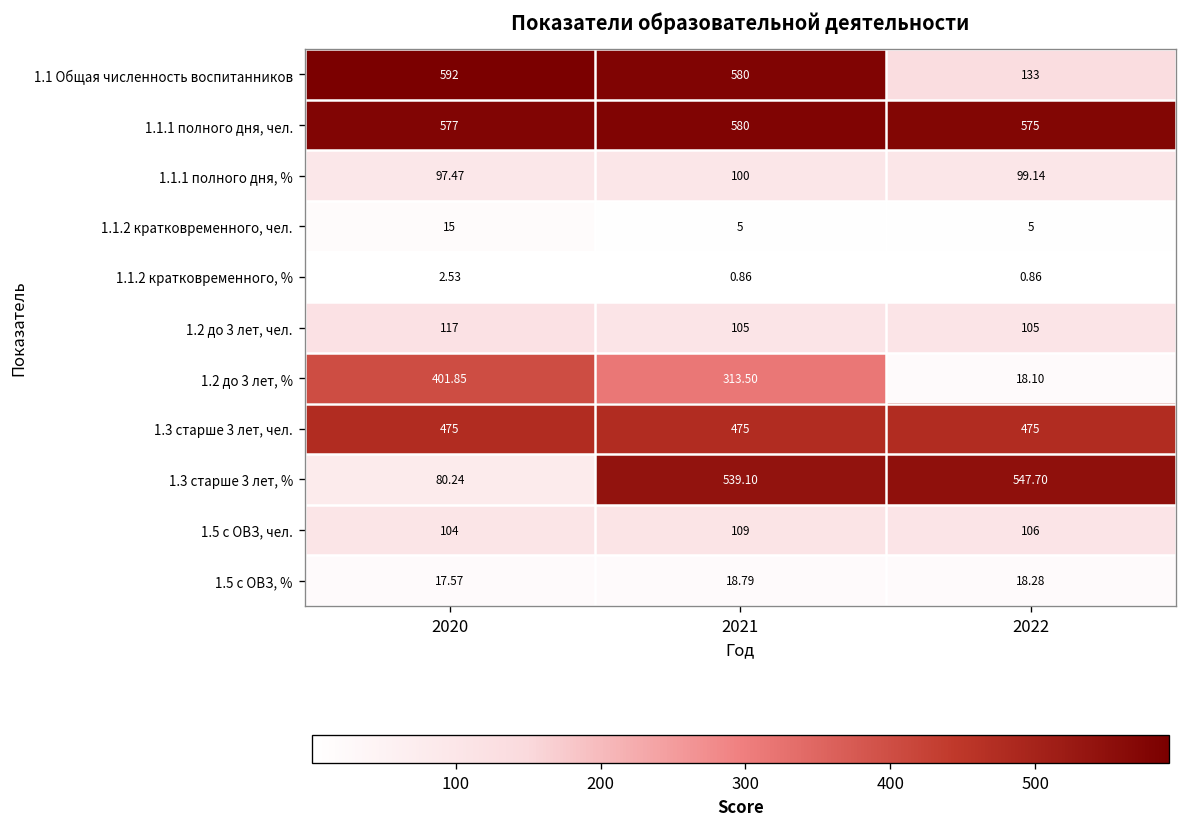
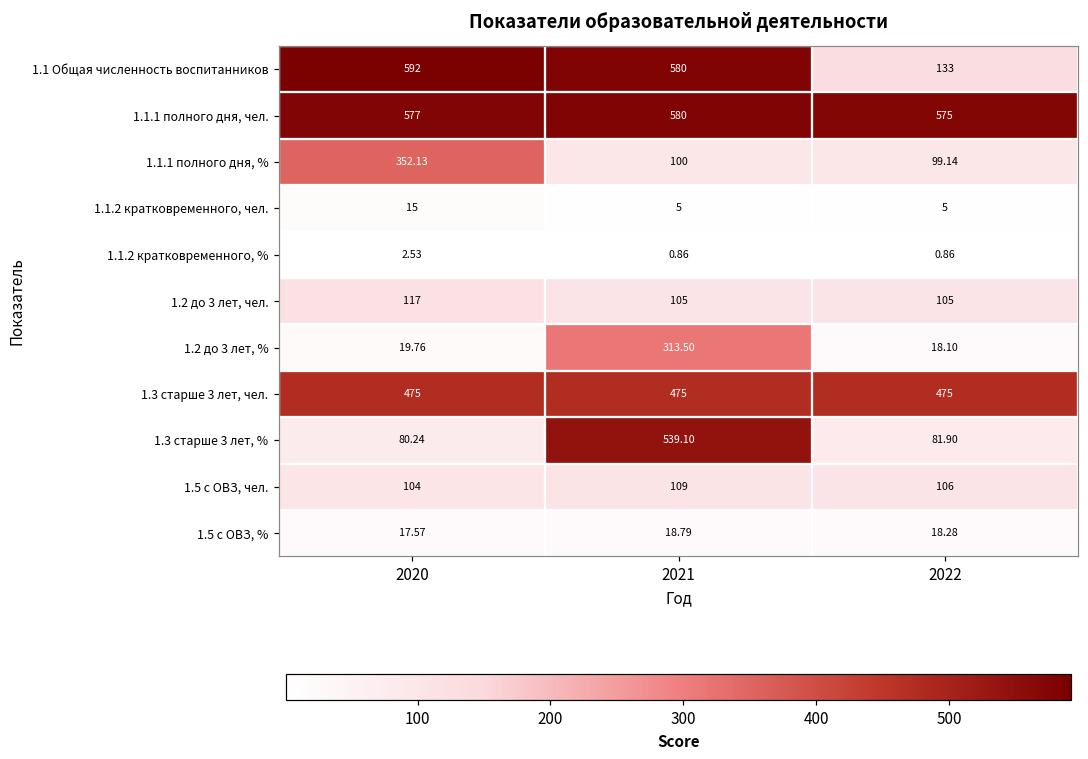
1.1.1 полного дня, %, 2020: 97.47 -> 352.13
1.2 до 3 лет, %, 2020: 401.85 -> 19.76
1.3 старше 3 лет, %, 2022: 547.70 -> 81.90
